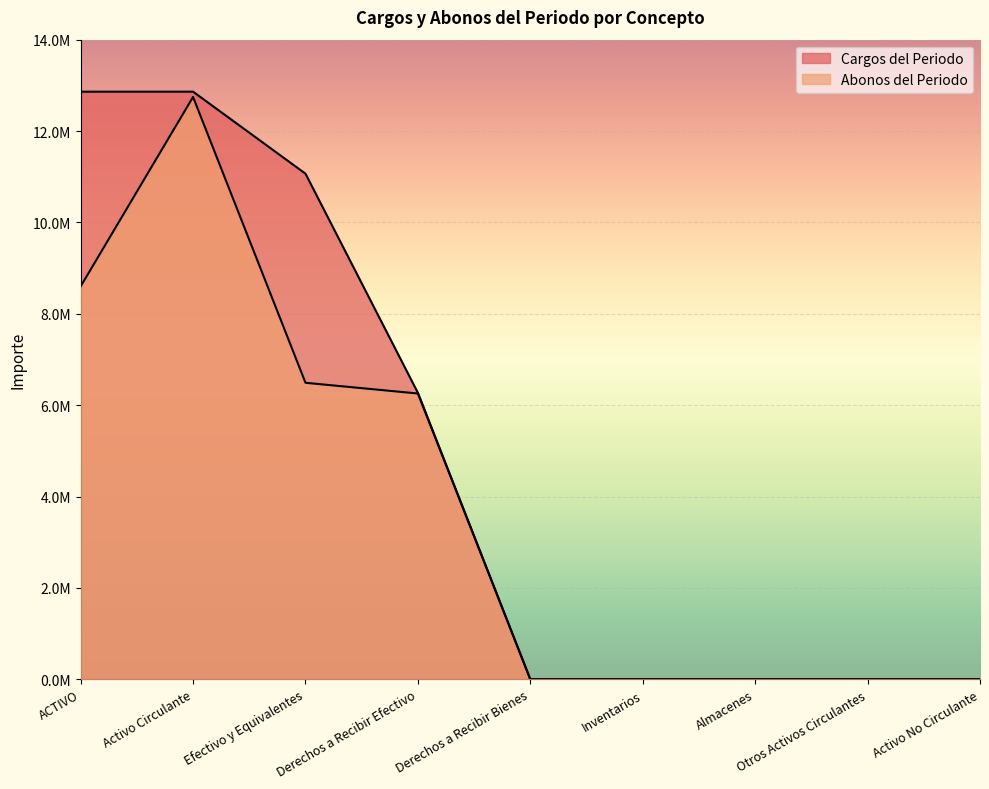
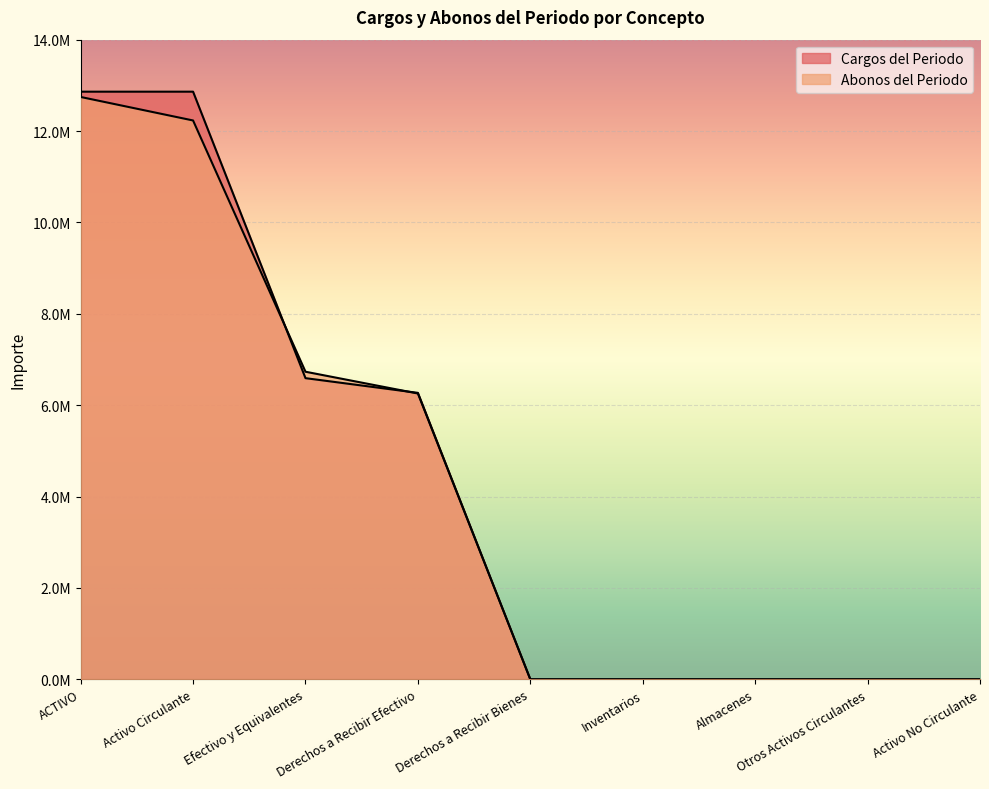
Abonos del Periodo, ACTIVO: 8600000 -> 12700000
Abonos del Periodo, Activo Circulante: 12700000 -> 12200000
Cargos del Periodo, Efectivo y Equivalentes: 11100000 -> 6600000
Abonos del Periodo, Efectivo y Equivalentes: 6500000 -> 6700000
